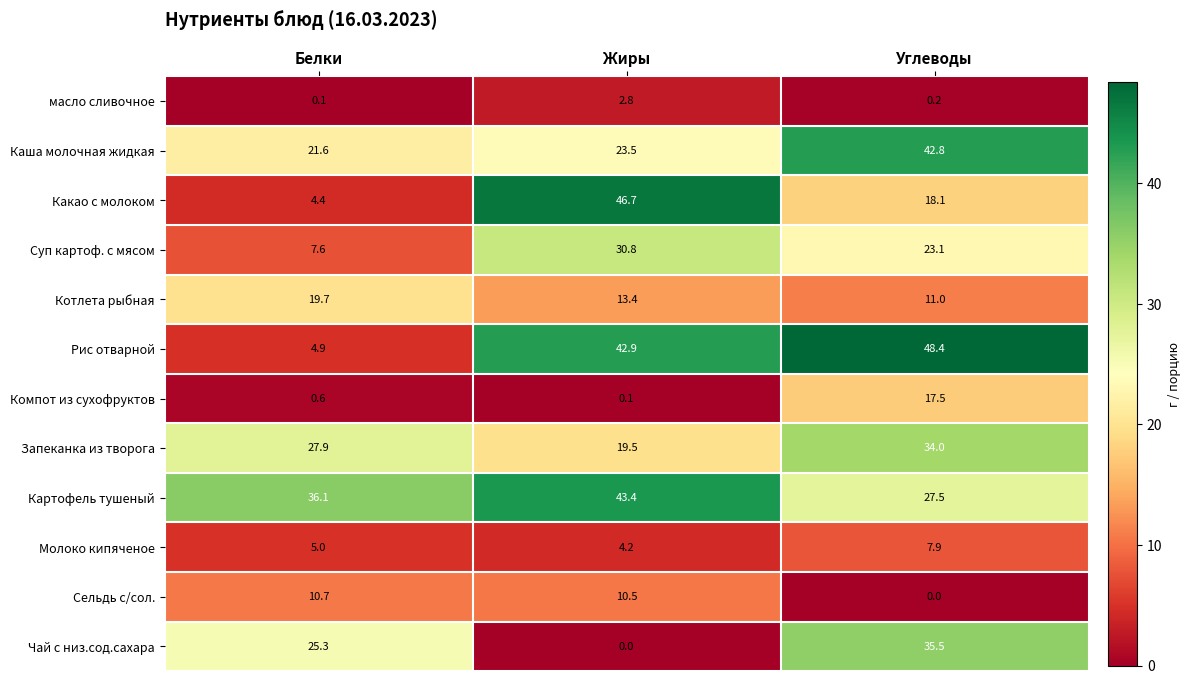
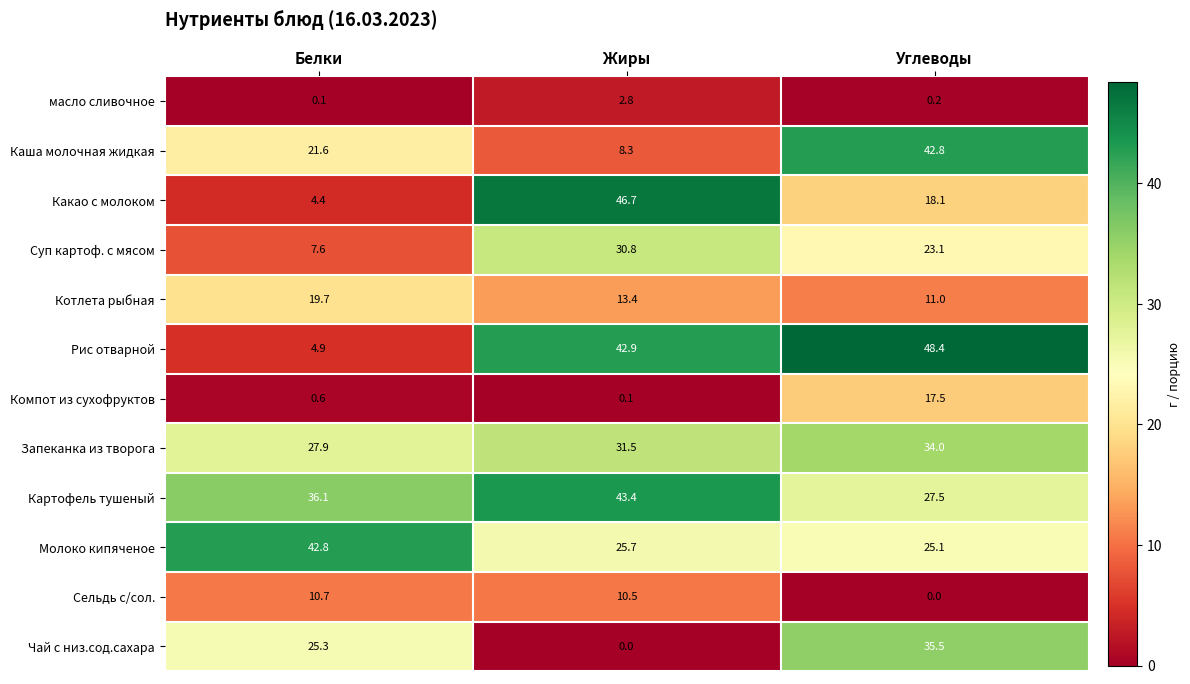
Каша молочная жидкая, Жиры: 23.5 -> 8.3
Запеканка из творога, Жиры: 19.5 -> 31.5
Молоко кипяченое, Белки: 5.0 -> 42.8
Молоко кипяченое, Жиры: 4.2 -> 25.7
Молоко кипяченое, Углеводы: 7.9 -> 25.1
